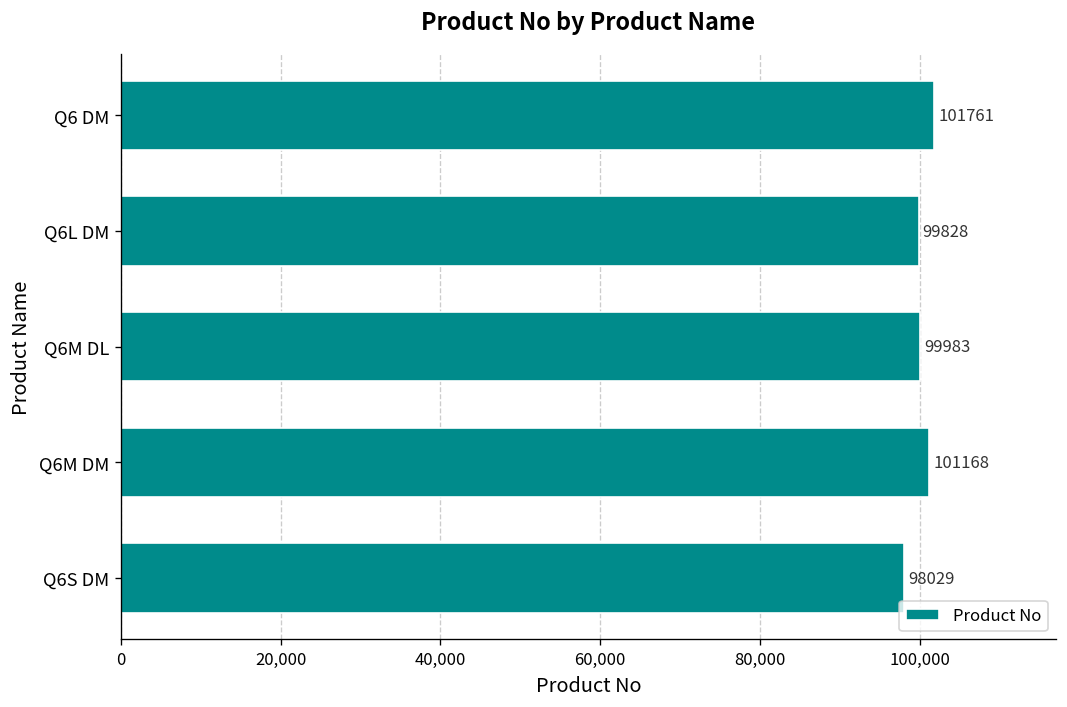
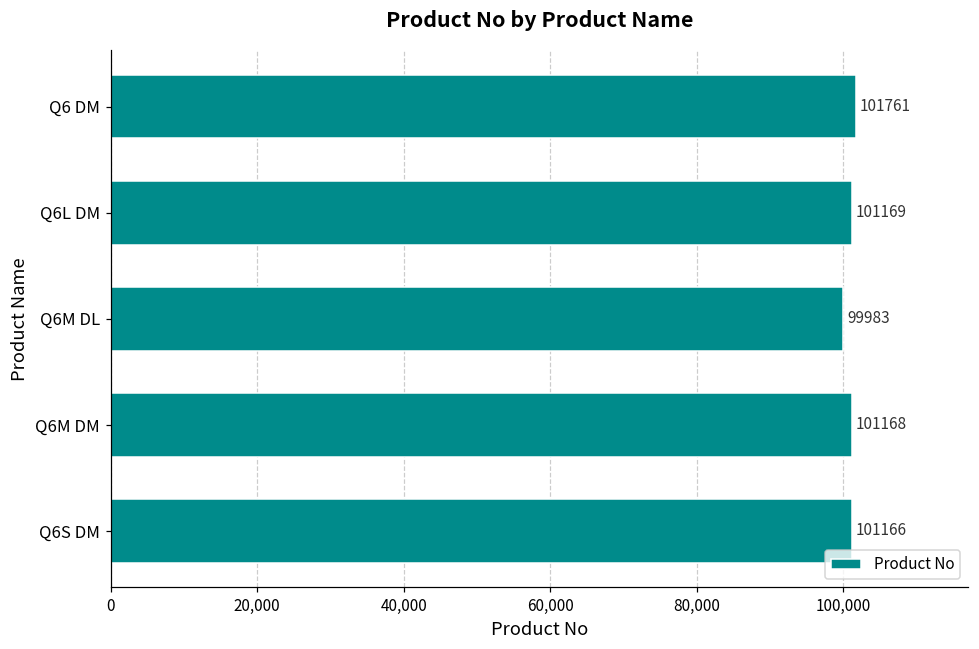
Q6L DM: 99828 -> 101169
Q6S DM: 98029 -> 101166
